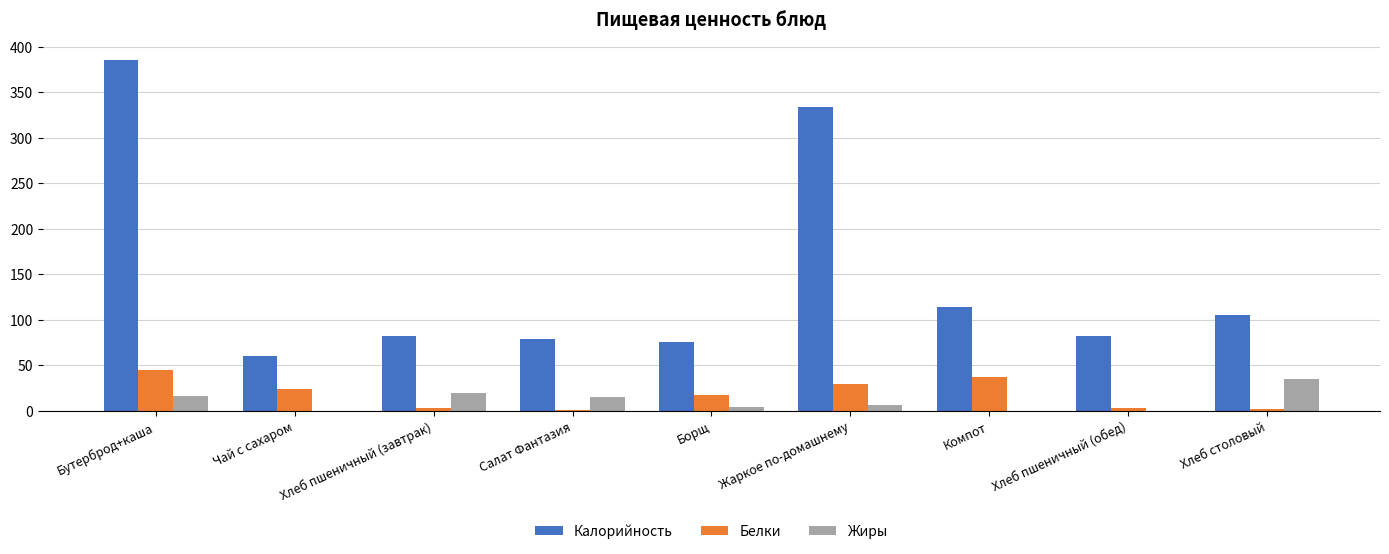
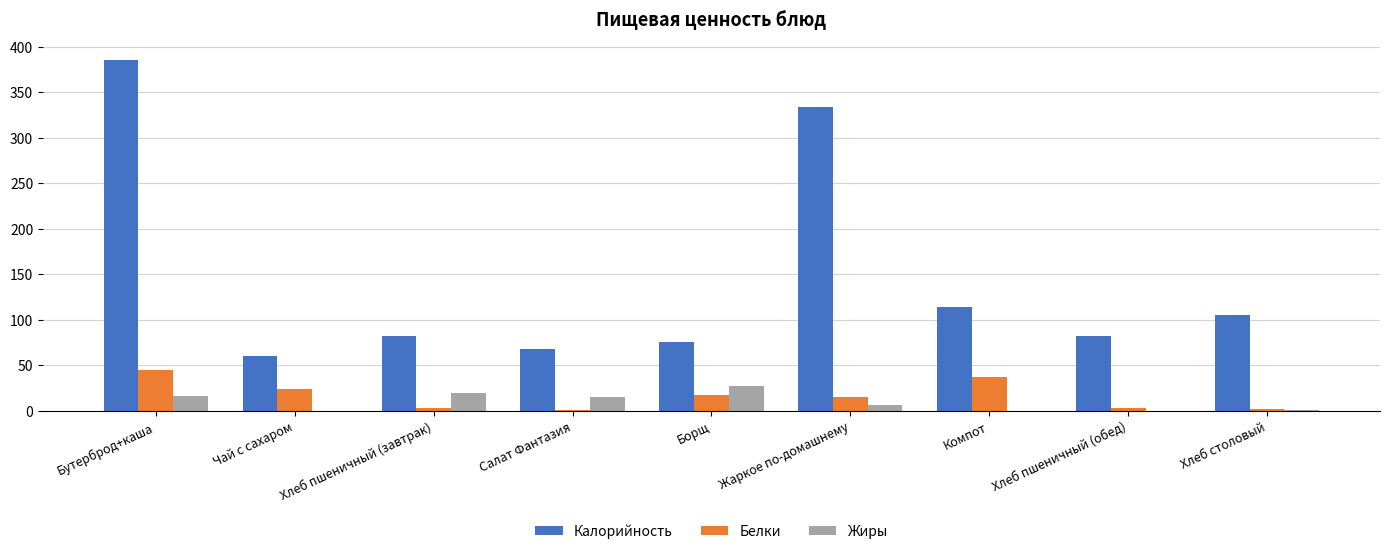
Калорийность, Салат Фантазия: 80 -> 70
Жиры, Борщ: 0 -> 30
Белки, Жаркое по-домашнему: 30 -> 20
Жиры, Хлеб столовый: 30 -> 0
